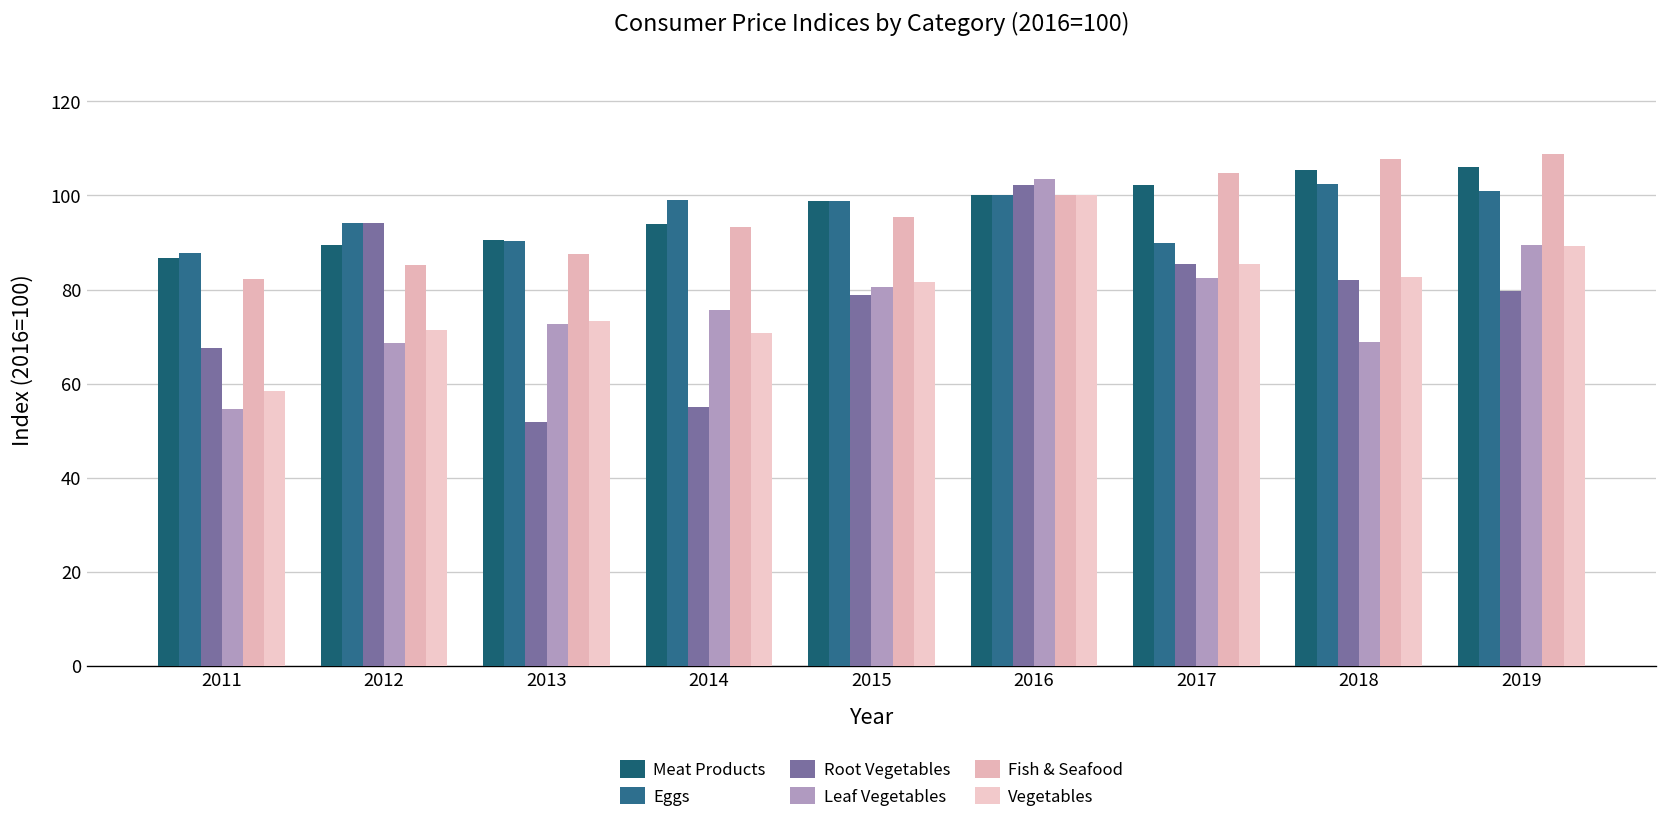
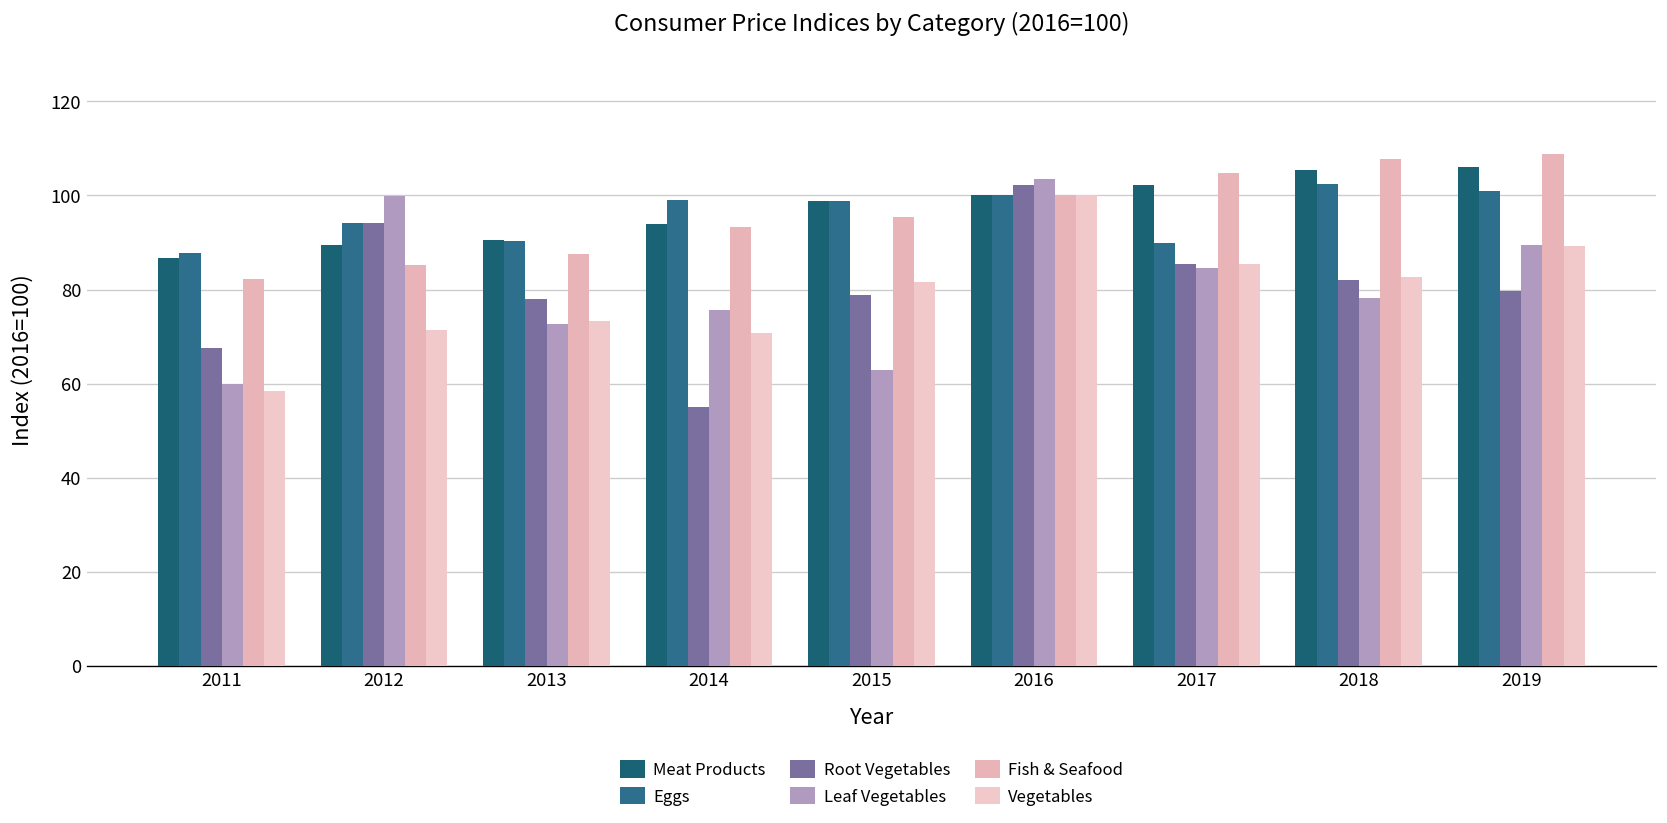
Leaf Vegetables, 2011: 55 -> 60
Leaf Vegetables, 2012: 69 -> 100
Root Vegetables, 2013: 52 -> 78
Leaf Vegetables, 2015: 81 -> 63
Leaf Vegetables, 2017: 83 -> 85
Leaf Vegetables, 2018: 69 -> 78
